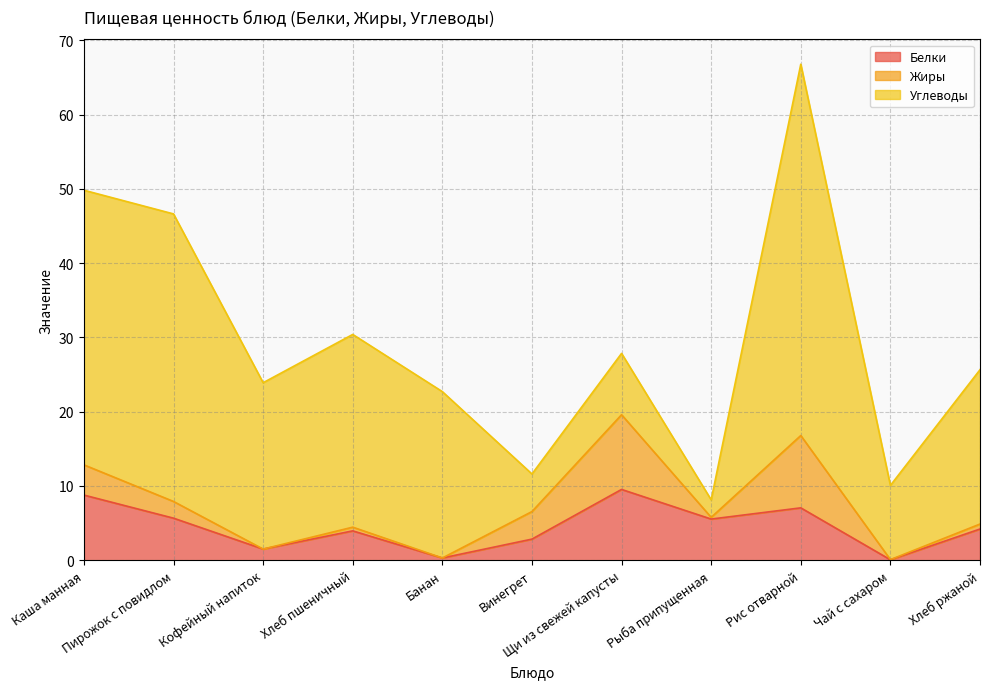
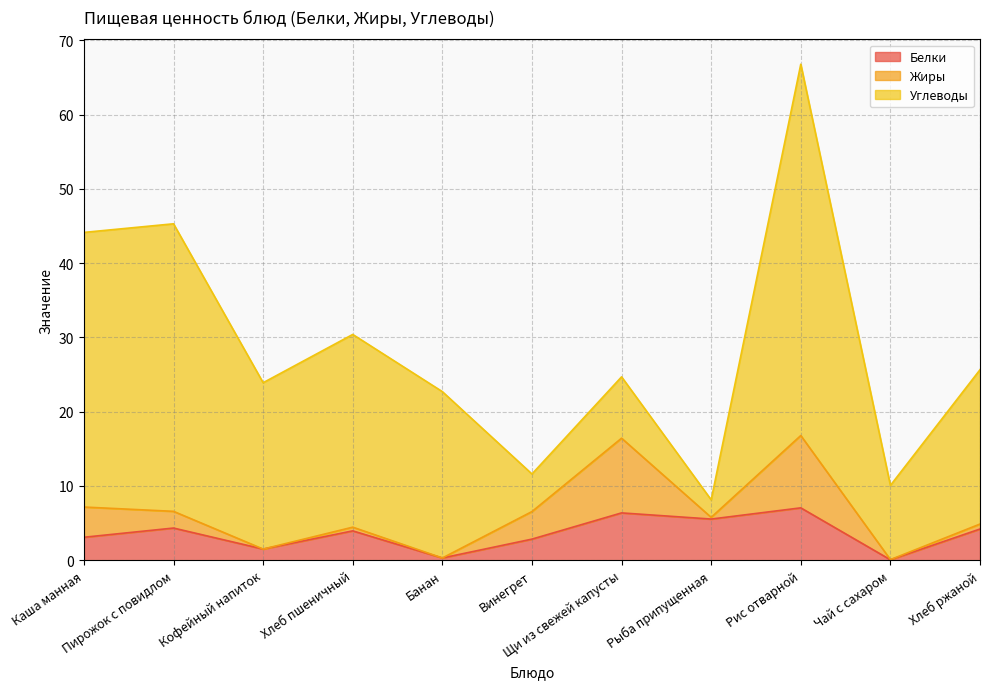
Белки, Каша манная: 9 -> 3
Белки, Пирожок с повидлом: 6 -> 4
Белки, Щи из свежей капусты: 10 -> 6
